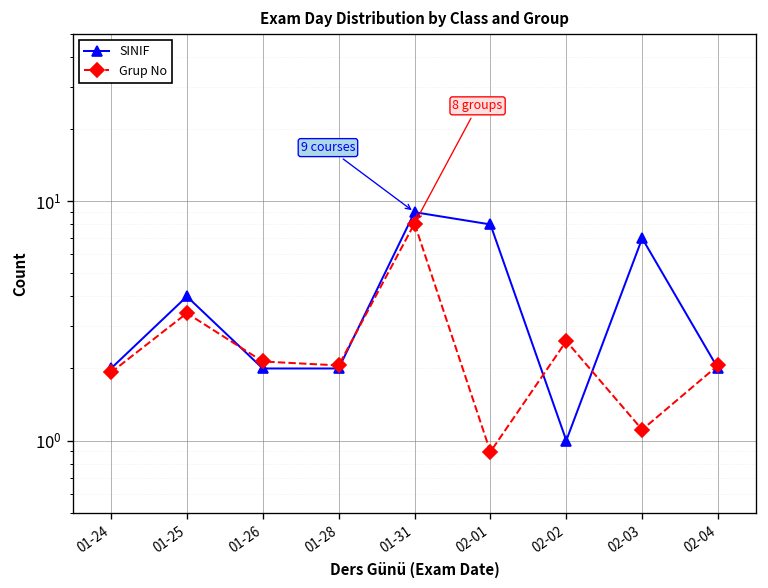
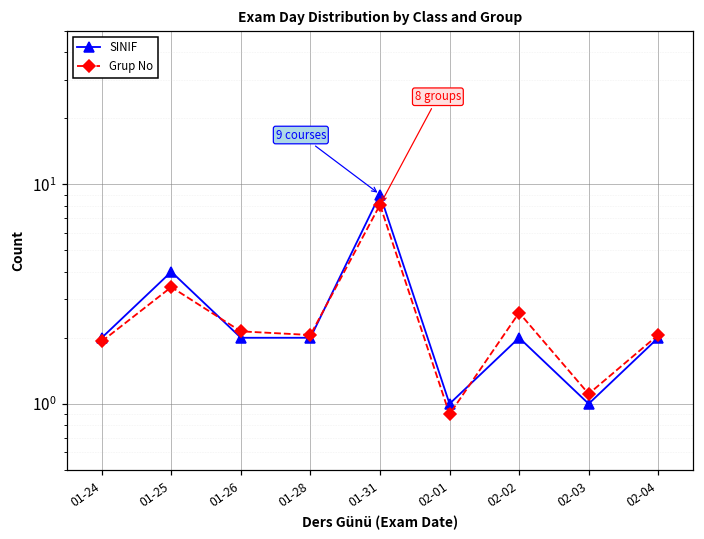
SINIF, 02-01: 8 -> 1
SINIF, 02-02: 1 -> 2
SINIF, 02-03: 7 -> 1
